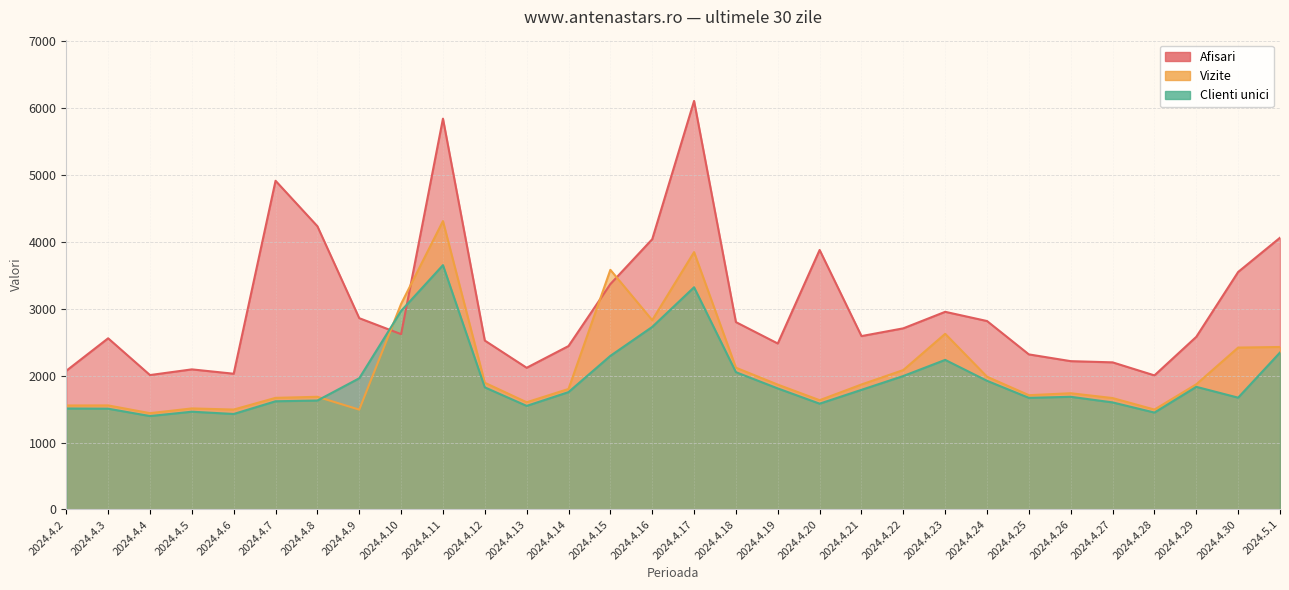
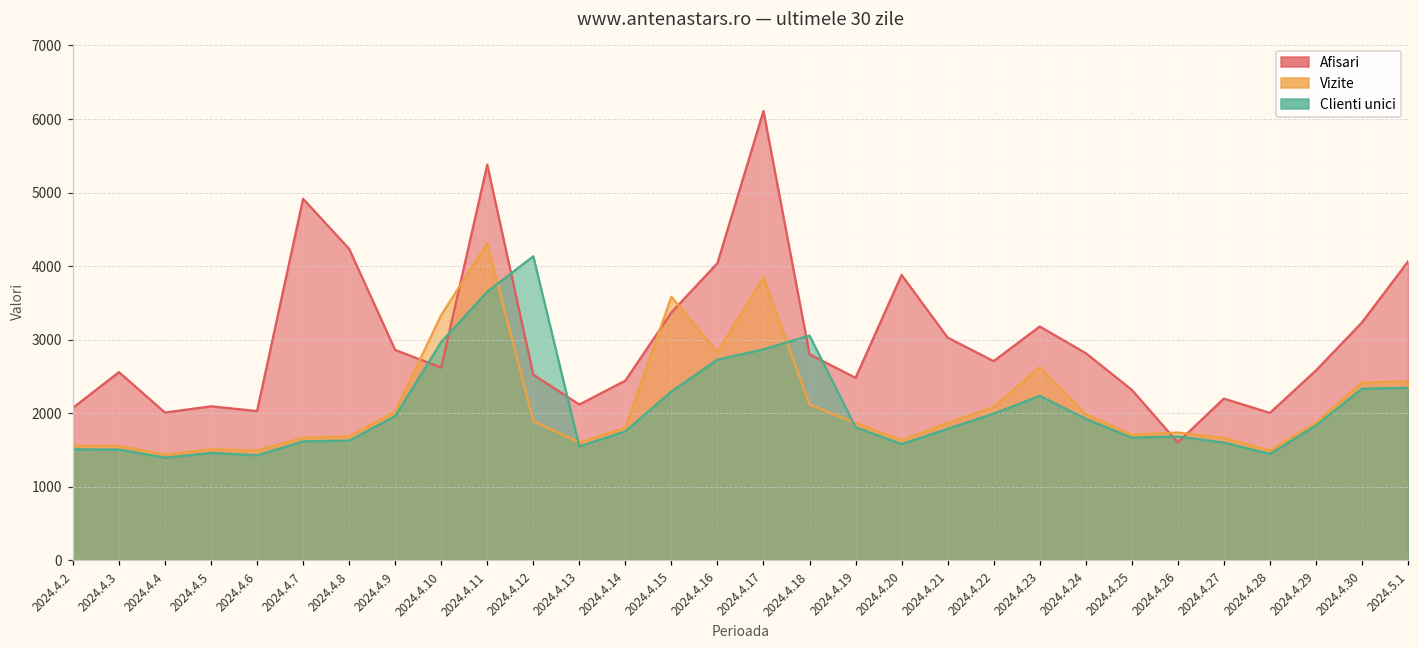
Vizite, 2024.4.9: 1500 -> 2000
Vizite, 2024.4.10: 3100 -> 3300
Afisari, 2024.4.11: 5800 -> 5400
Clienti unici, 2024.4.12: 1800 -> 4100
Clienti unici, 2024.4.17: 3300 -> 2900
Clienti unici, 2024.4.18: 2100 -> 3100
Afisari, 2024.4.21: 2600 -> 3000
Afisari, 2024.4.23: 3000 -> 3200
Afisari, 2024.4.26: 2200 -> 1600
Afisari, 2024.4.30: 3600 -> 3200
Clienti unici, 2024.4.30: 1700 -> 2300
